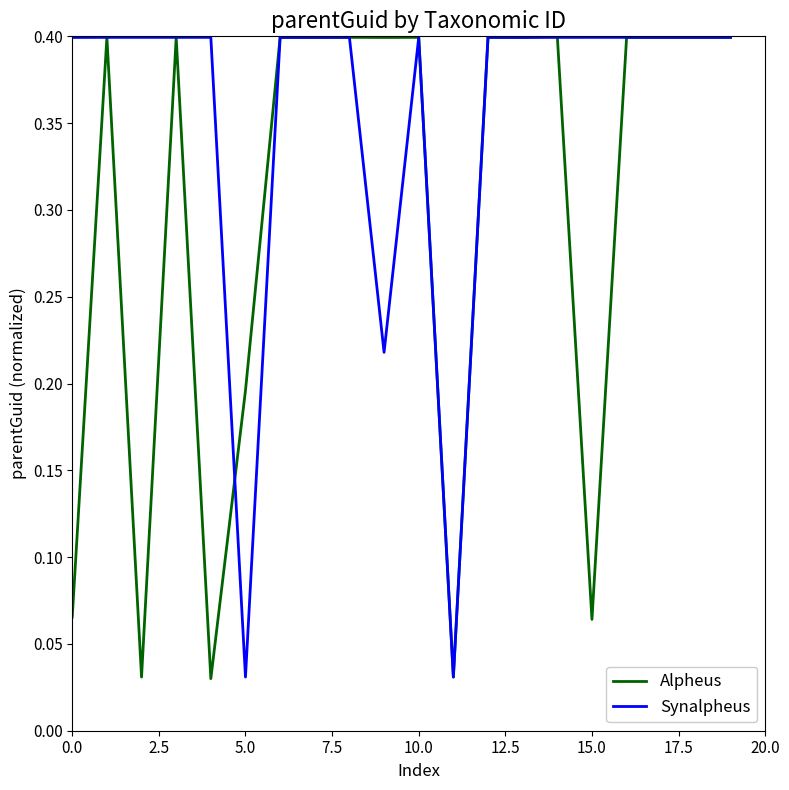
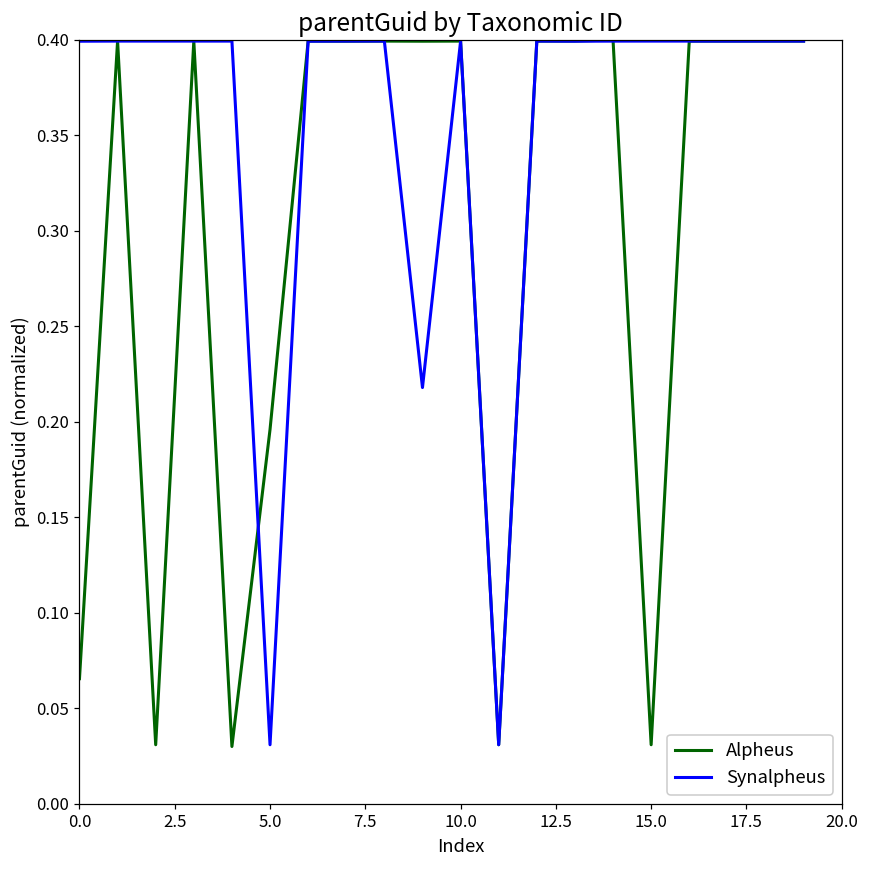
Alpheus, 15.0: 0.064 -> 0.031
